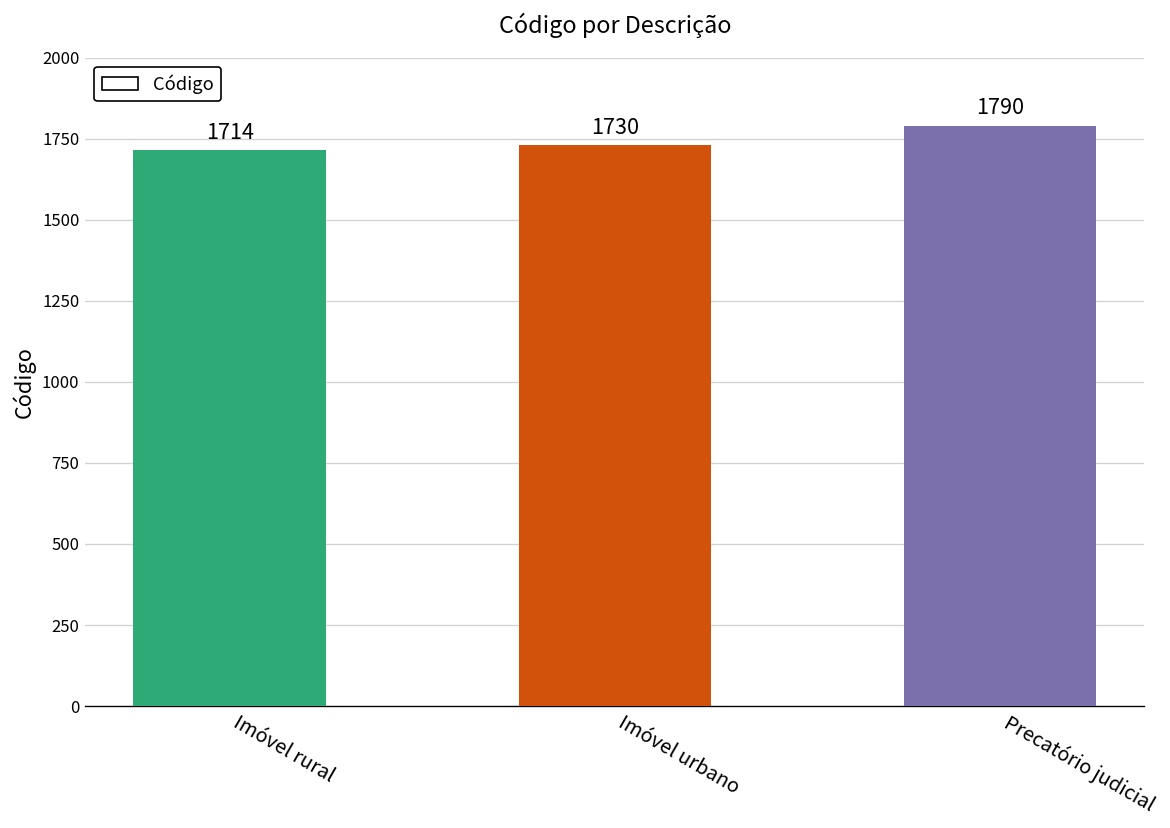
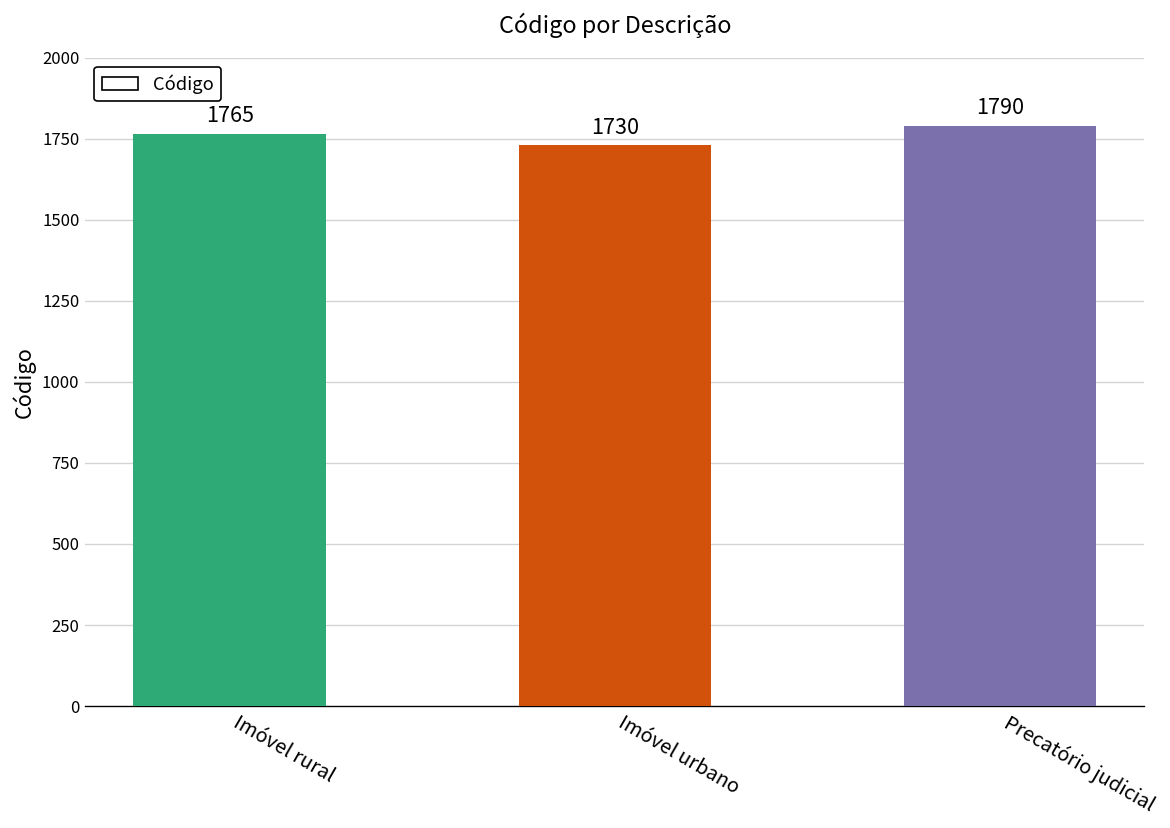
Imóvel rural: 1714 -> 1765
